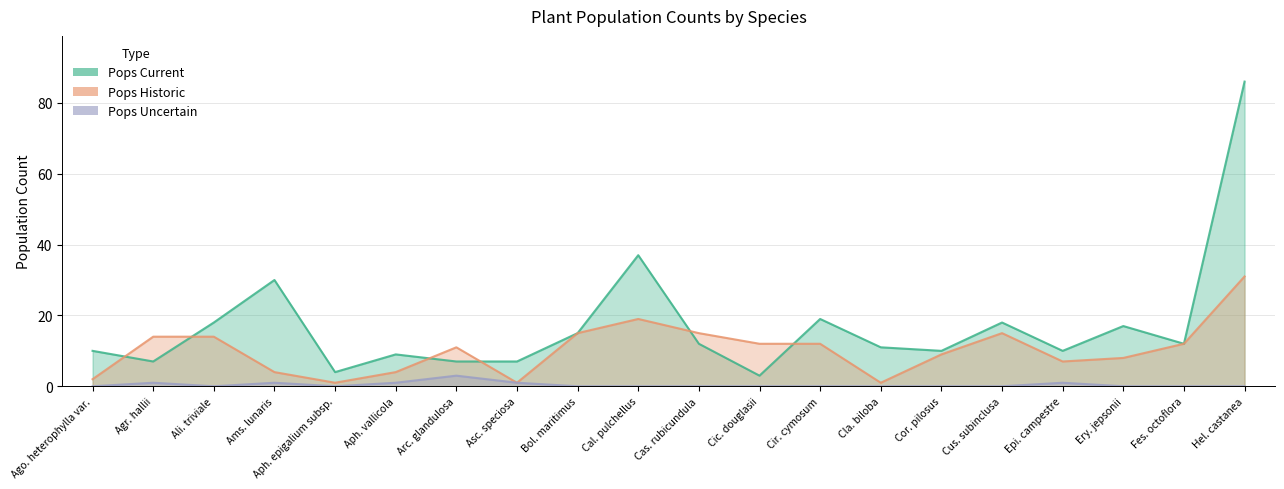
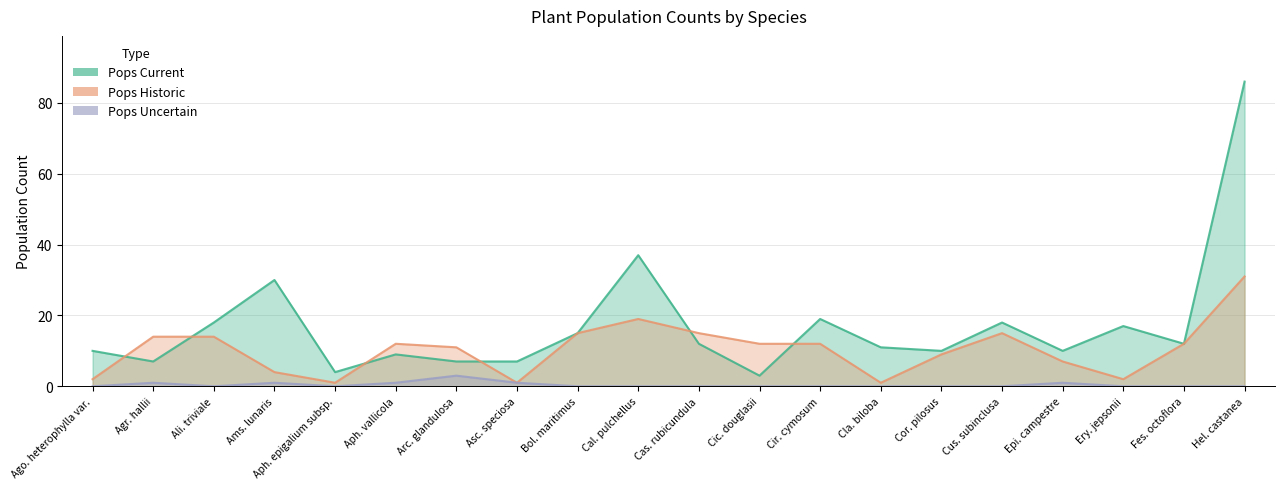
Pops Historic, Aph. vallicola: 4 -> 12
Pops Historic, Ery. jepsonii: 8 -> 2
